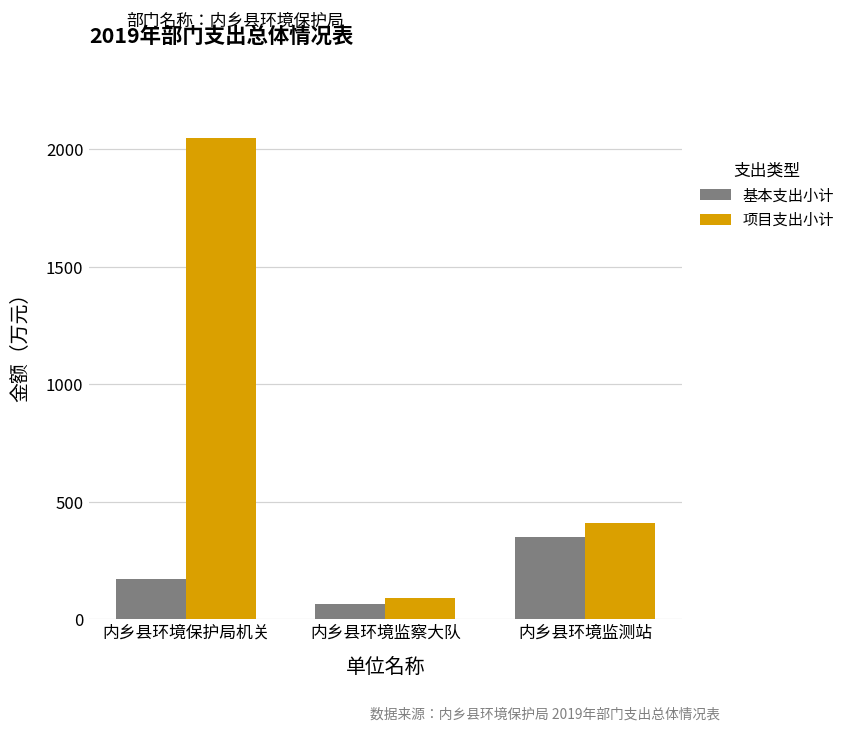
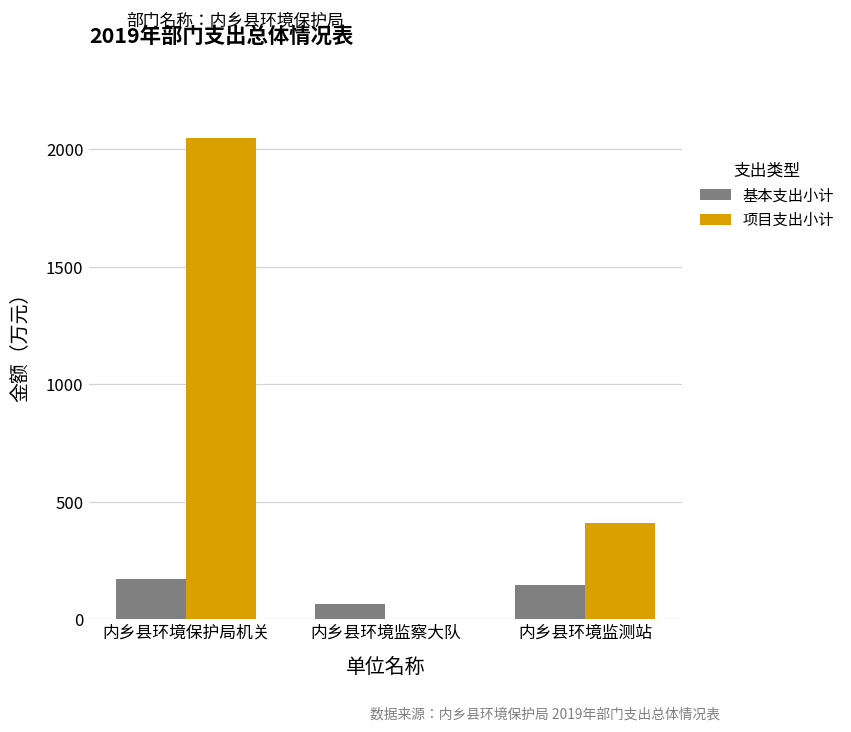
项目支出小计, 内乡县环境监察大队: 90 -> 0
基本支出小计, 内乡县环境监测站: 350 -> 140
